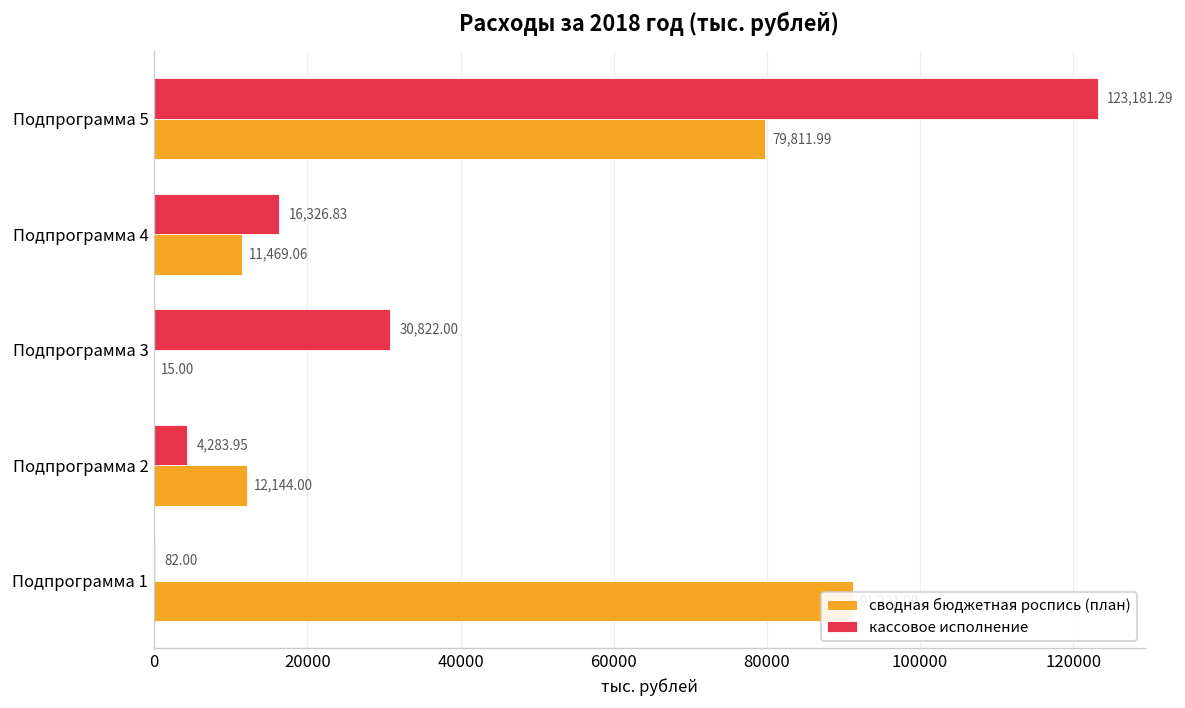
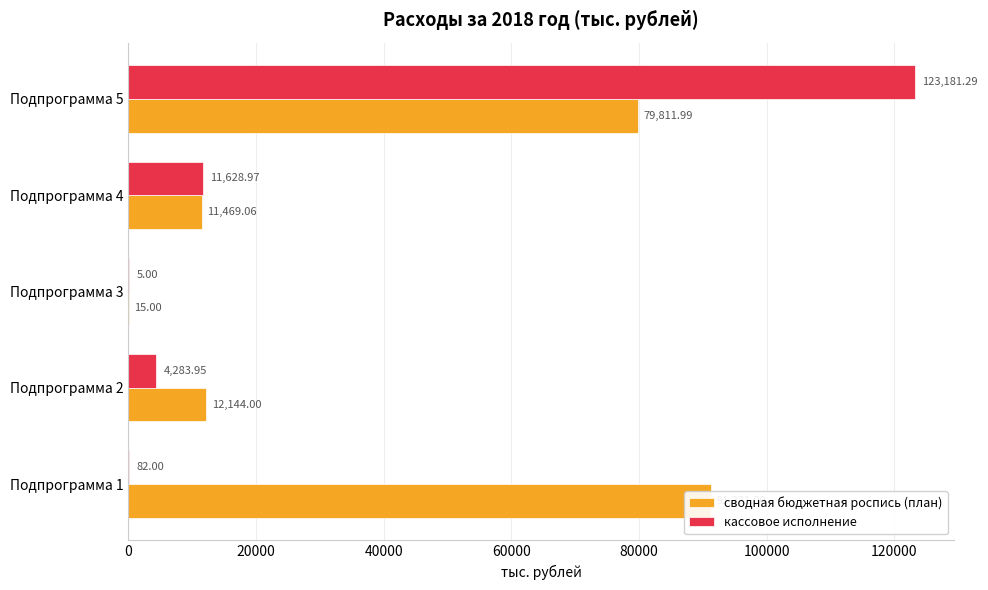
кассовое исполнение, Подпрограмма 4: 16,326.83 -> 11,628.97
кассовое исполнение, Подпрограмма 3: 30,822.00 -> 5.00
